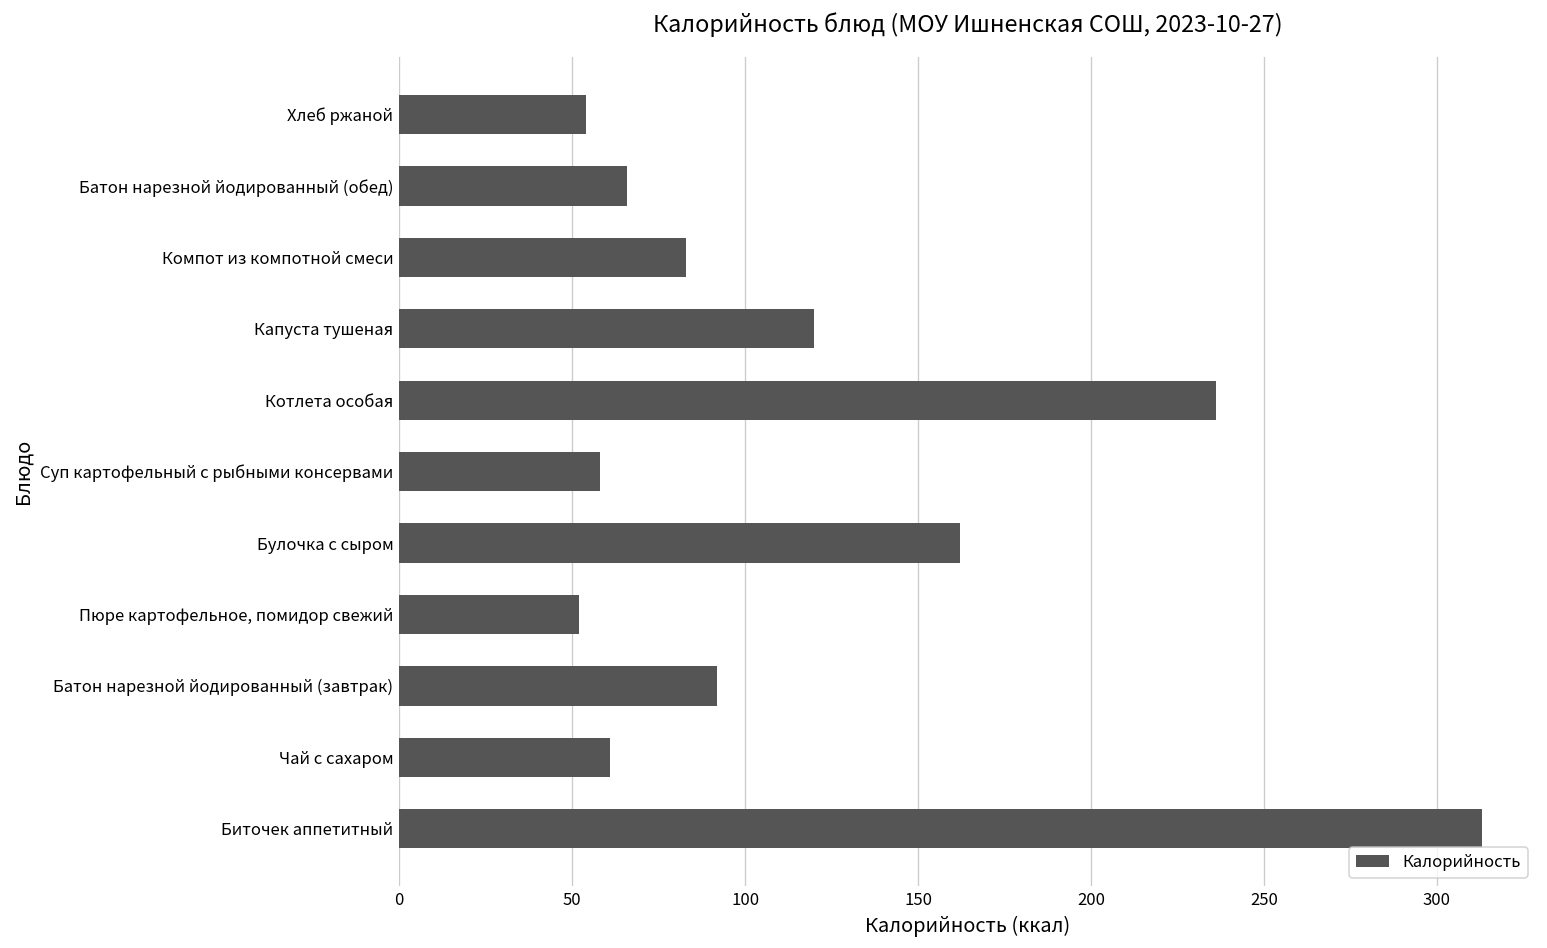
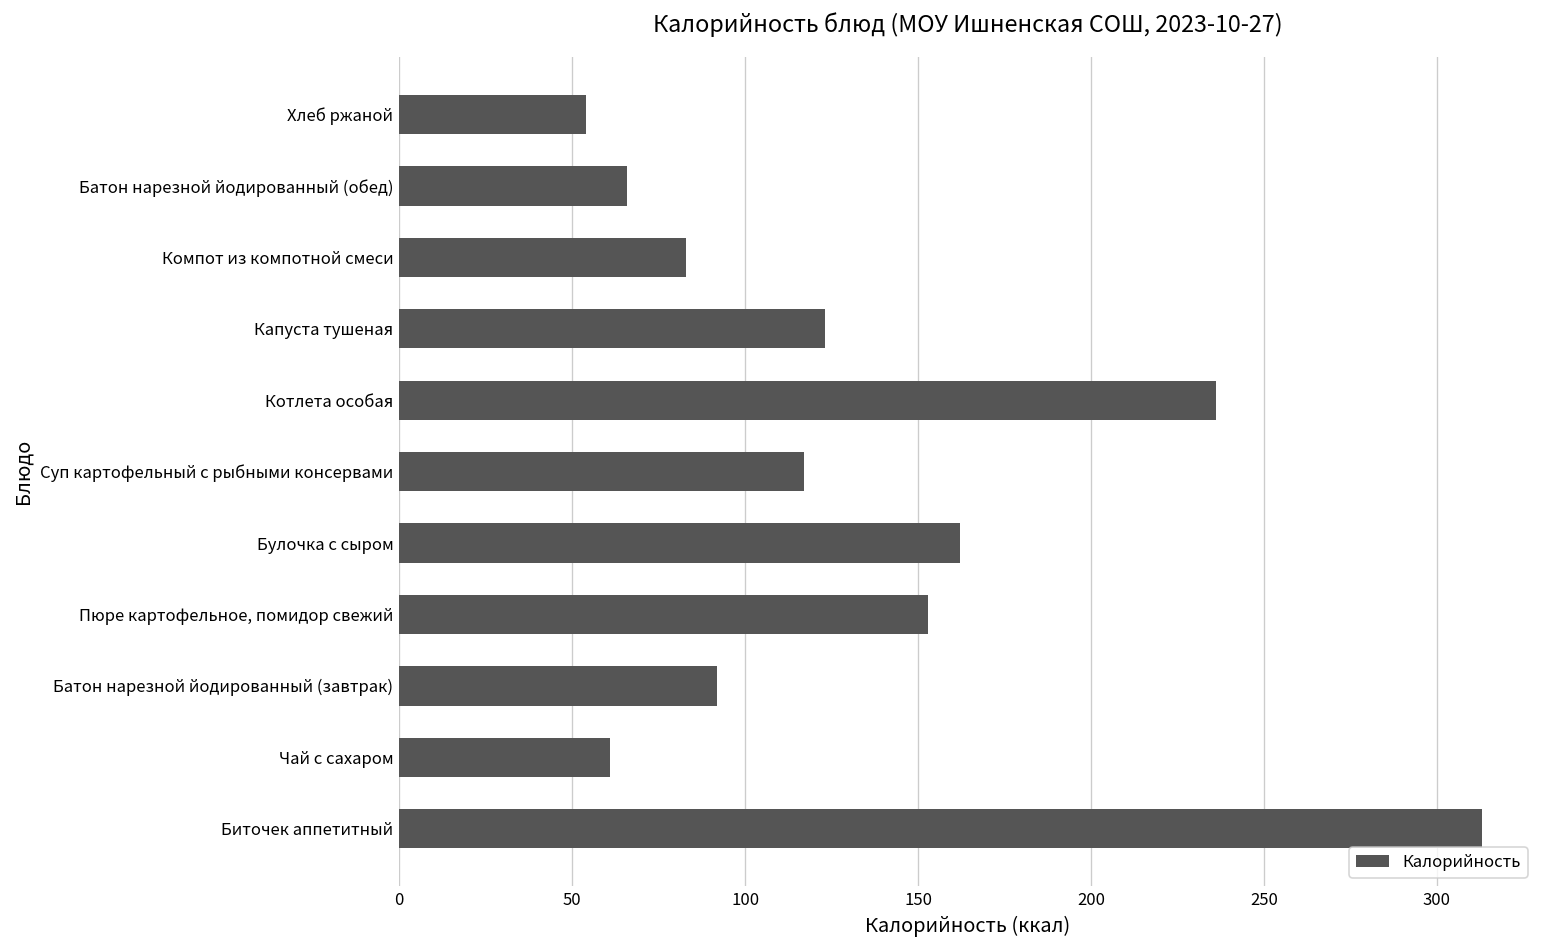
Капуста тушеная: 120 -> 123
Суп картофельный с рыбными консервами: 58 -> 117
Пюре картофельное, помидор свежий: 52 -> 153
